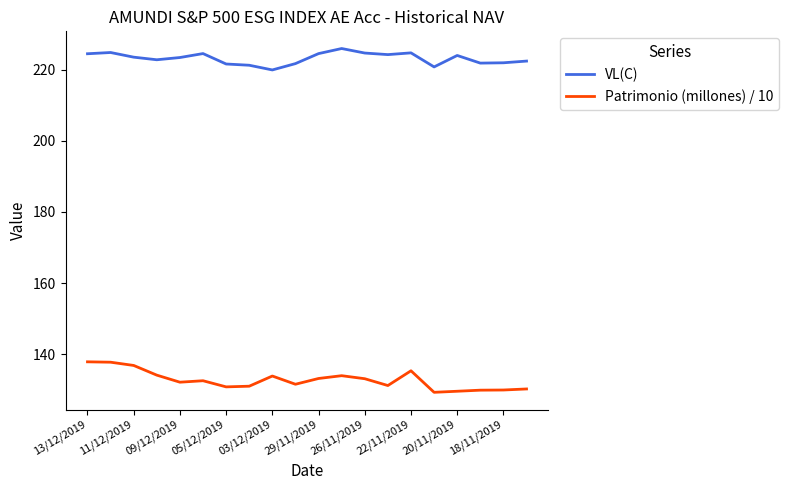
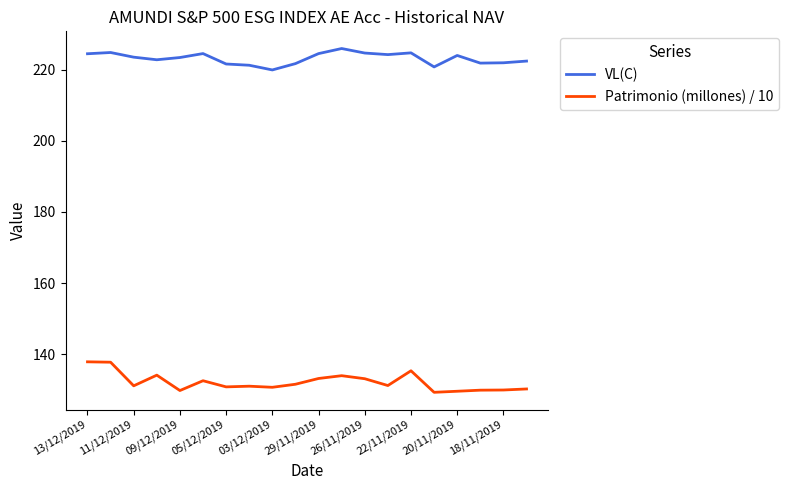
Patrimonio (millones) / 10, 11/12/2019: 137 -> 131
Patrimonio (millones) / 10, 09/12/2019: 132 -> 130
Patrimonio (millones) / 10, 03/12/2019: 134 -> 131
